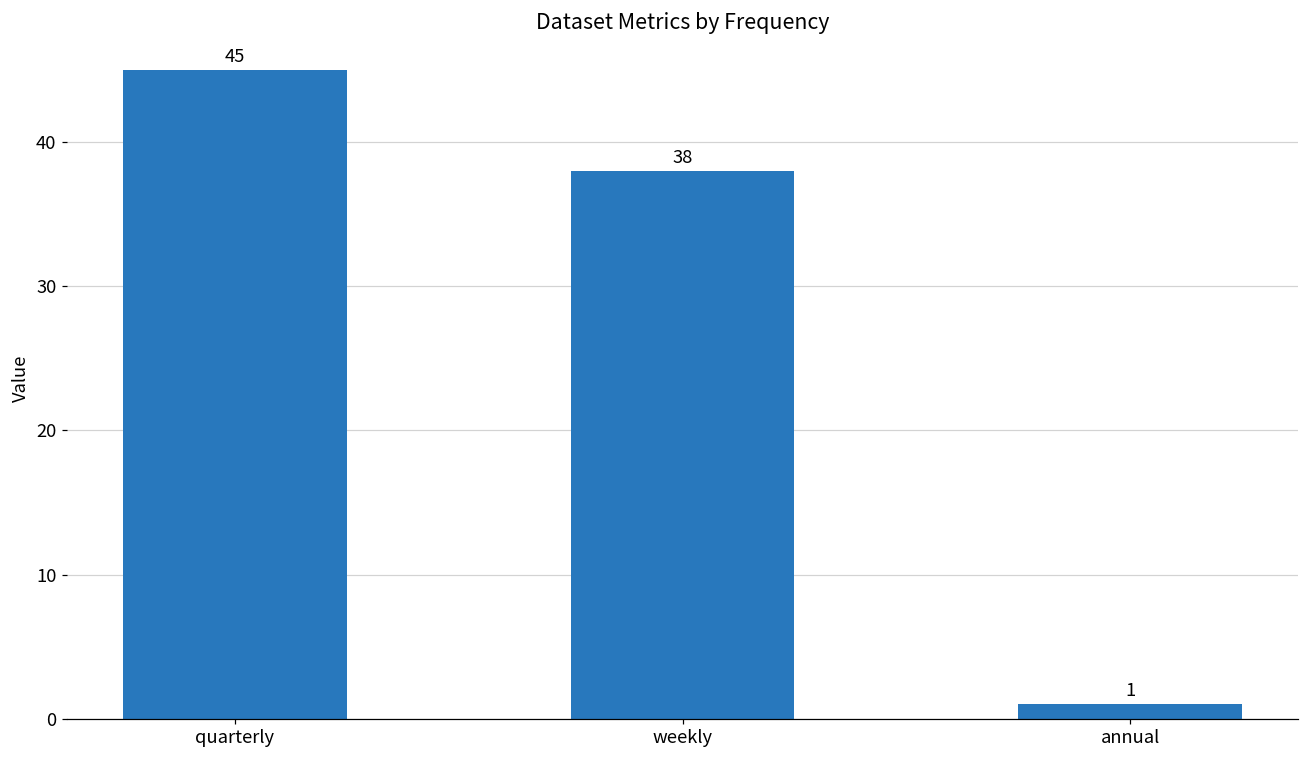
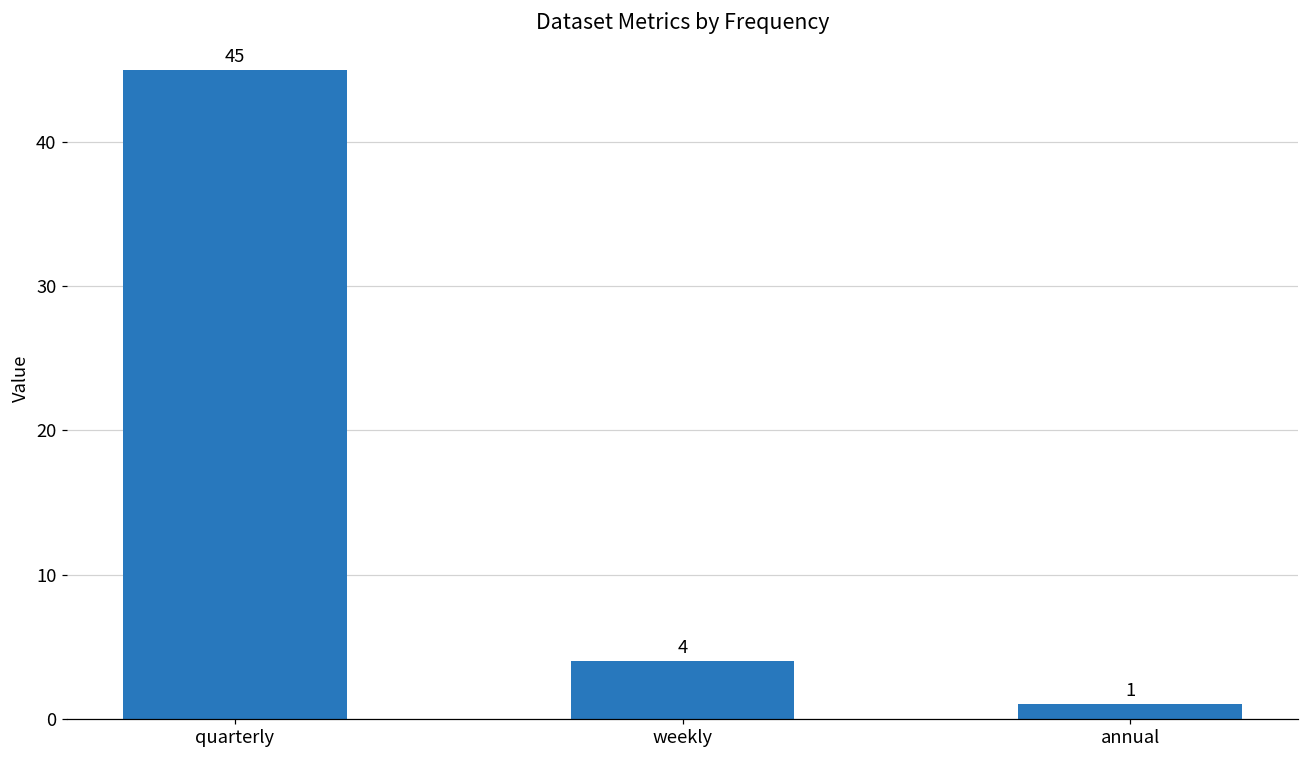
weekly: 38 -> 4
